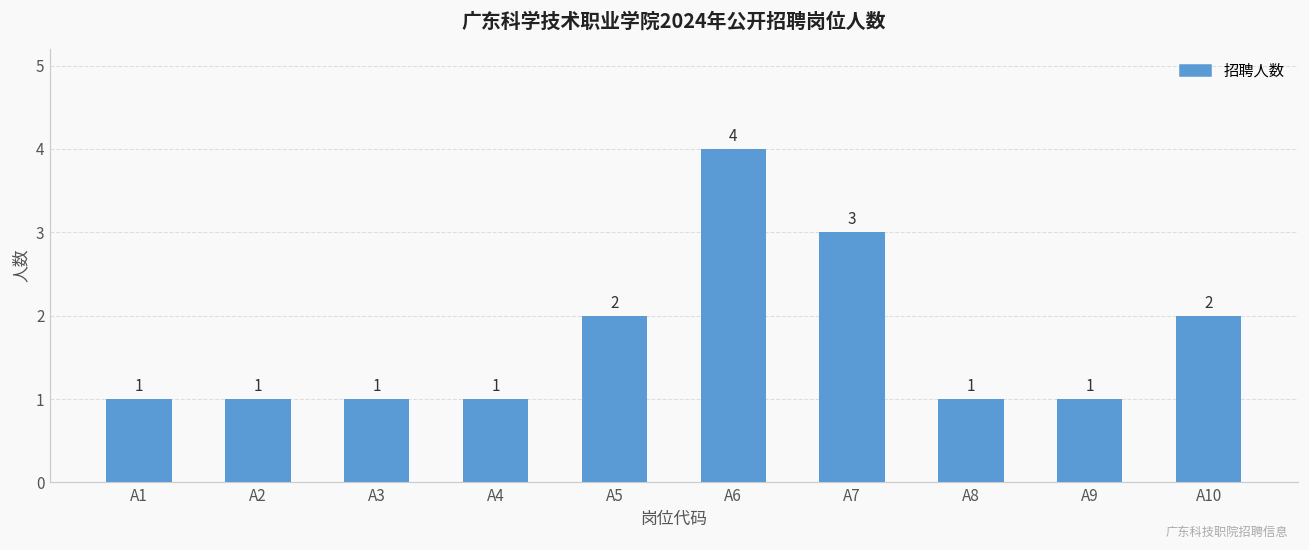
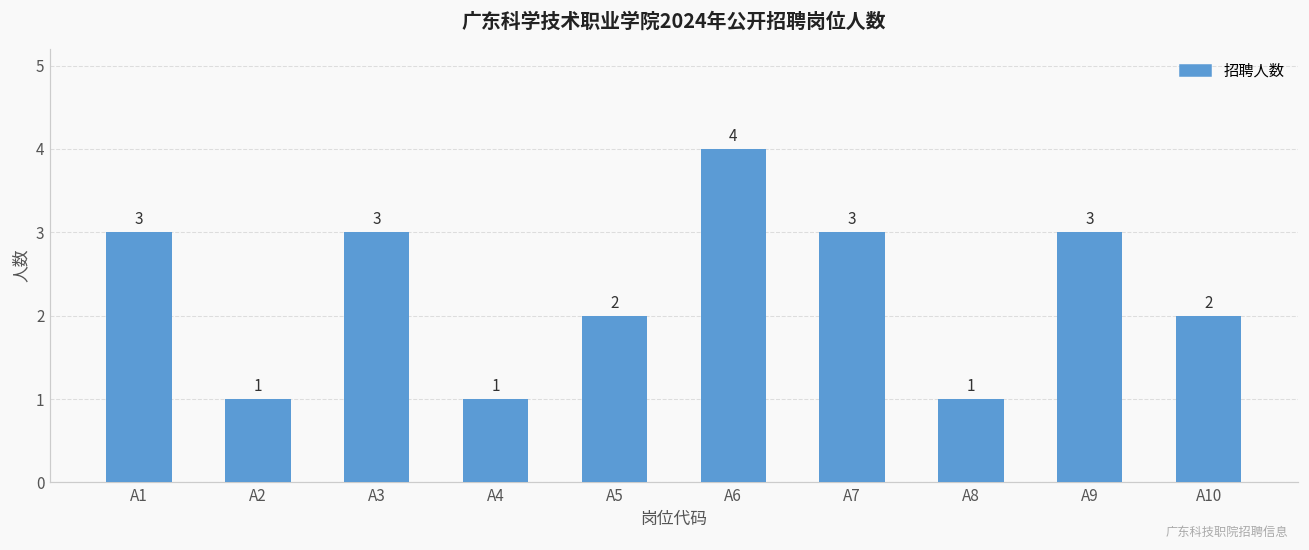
A1: 1 -> 3
A3: 1 -> 3
A9: 1 -> 3
